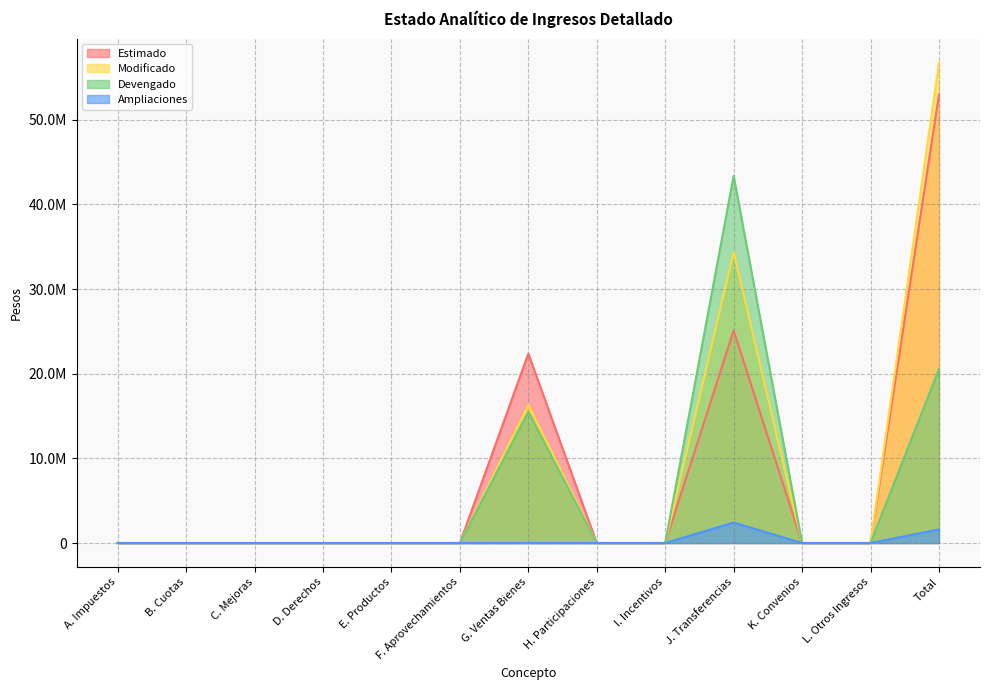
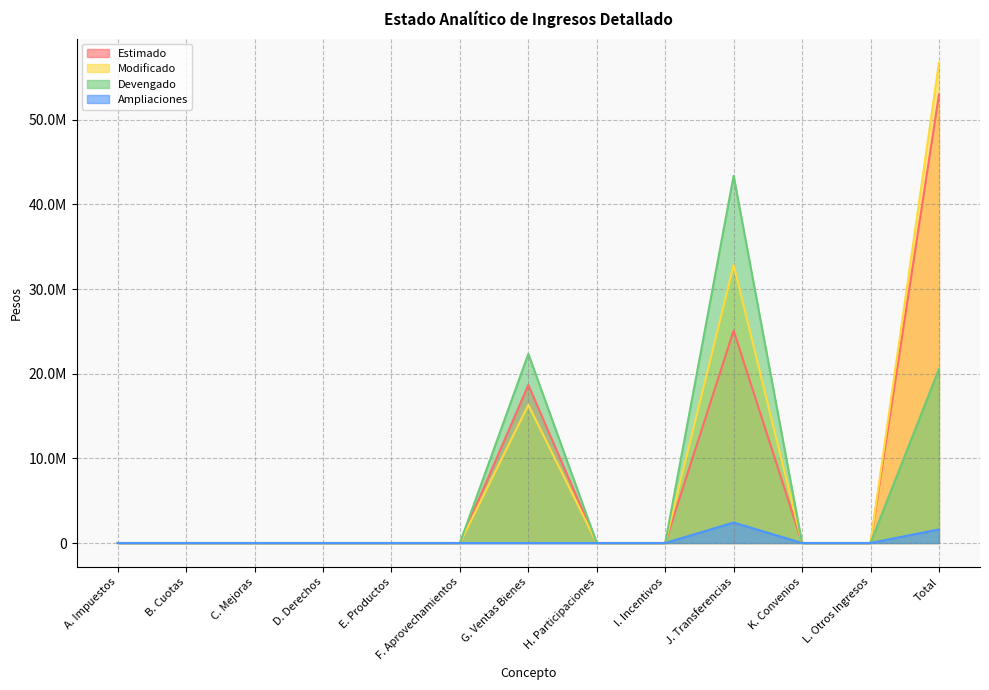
Estimado, G. Ventas Bienes: 22000000 -> 19000000
Devengado, G. Ventas Bienes: 15000000 -> 22000000
Modificado, J. Transferencias: 34000000 -> 33000000
